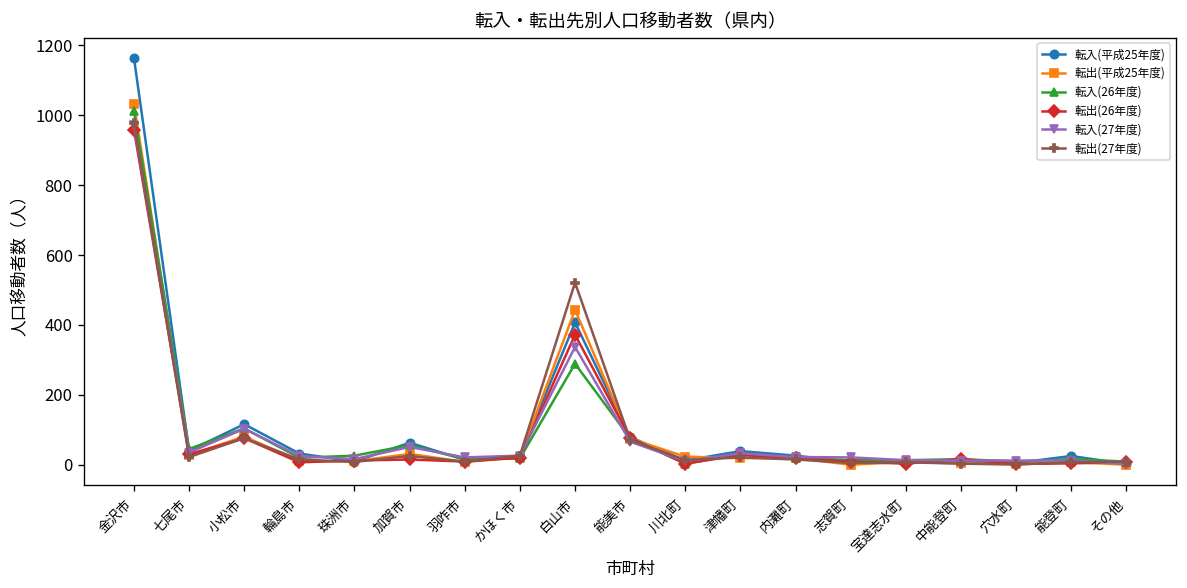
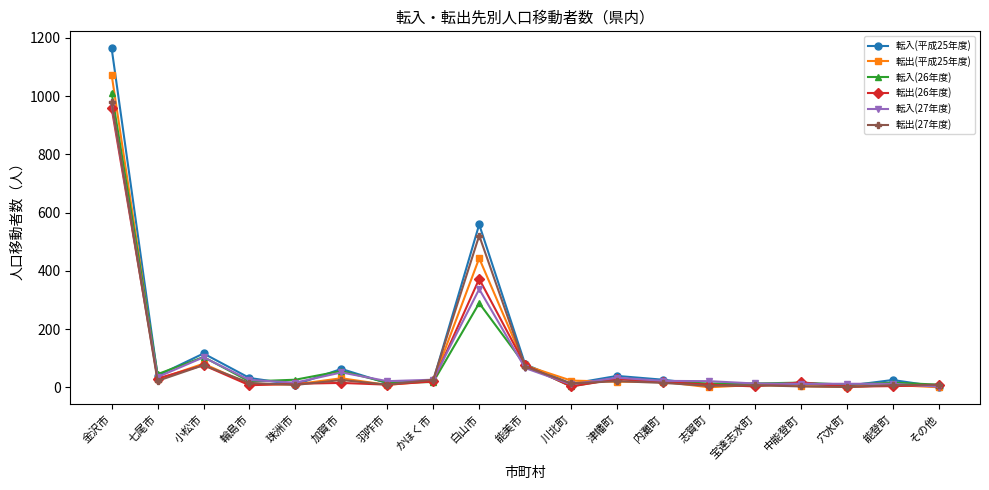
転出(平成25年度), 金沢市: 1030 -> 1070
転入(平成25年度), 白山市: 410 -> 560
